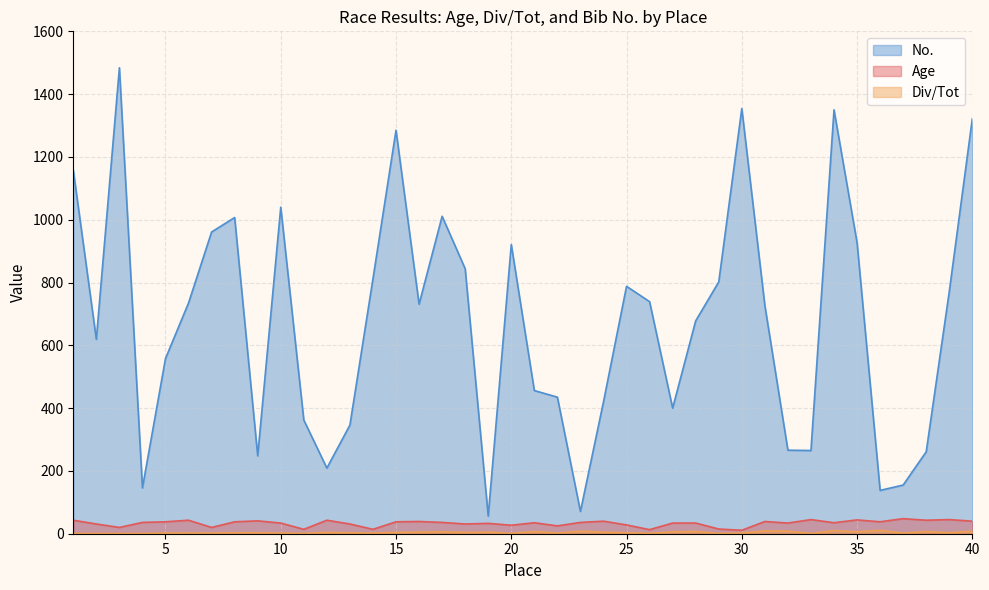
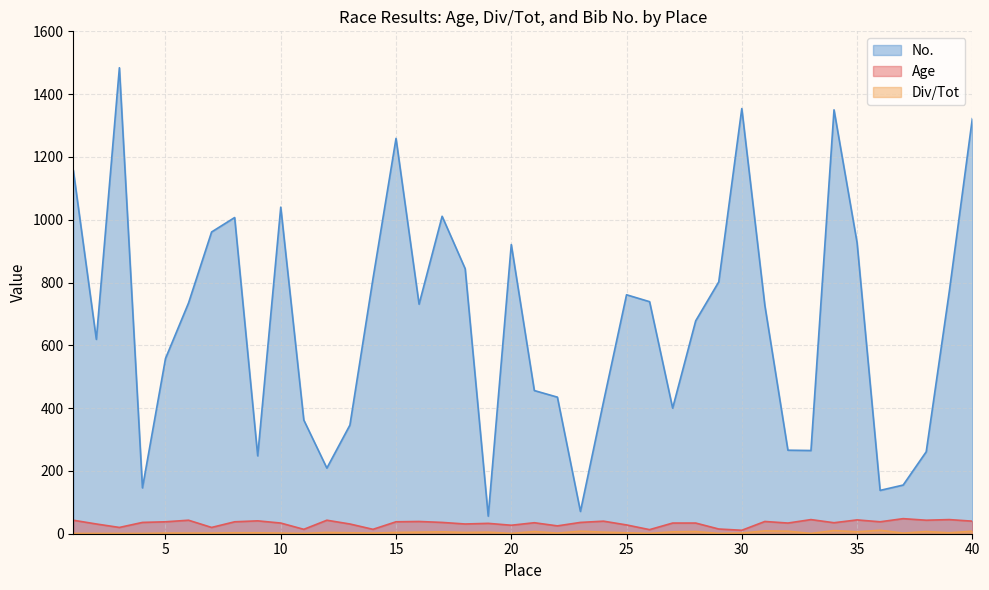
No., 15: 1290 -> 1260
No., 25: 790 -> 760
